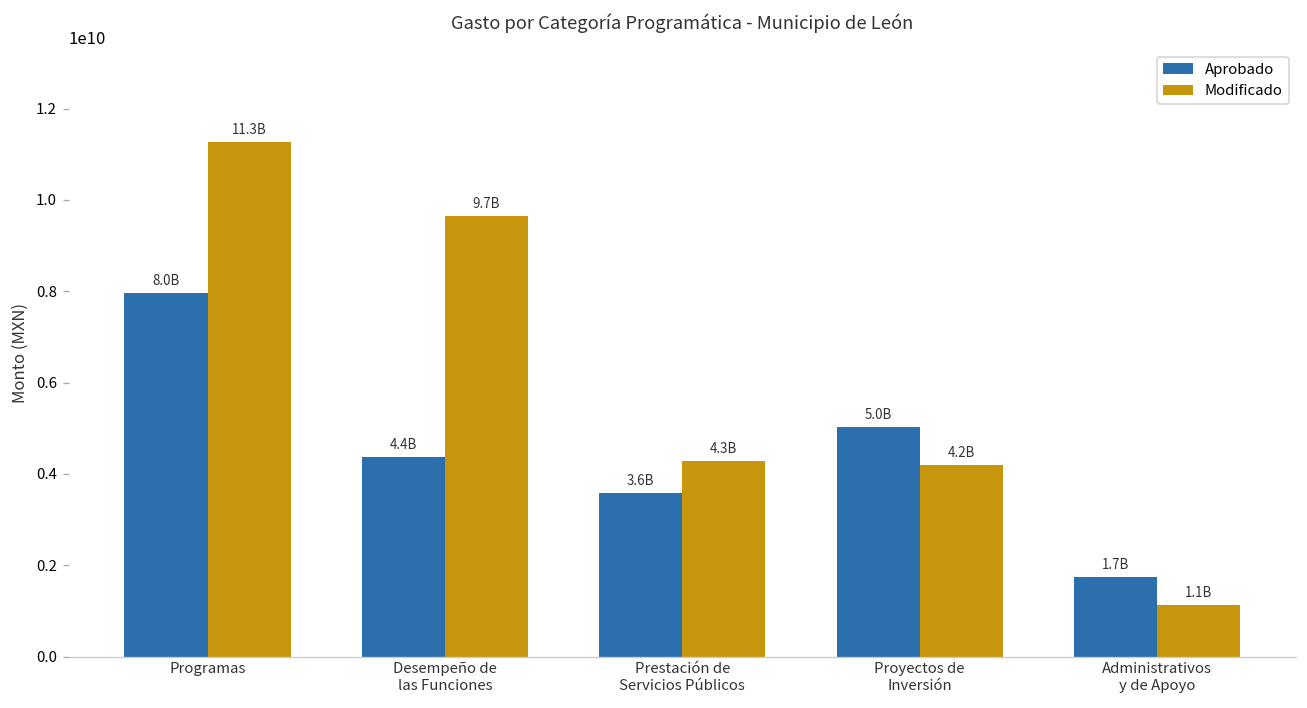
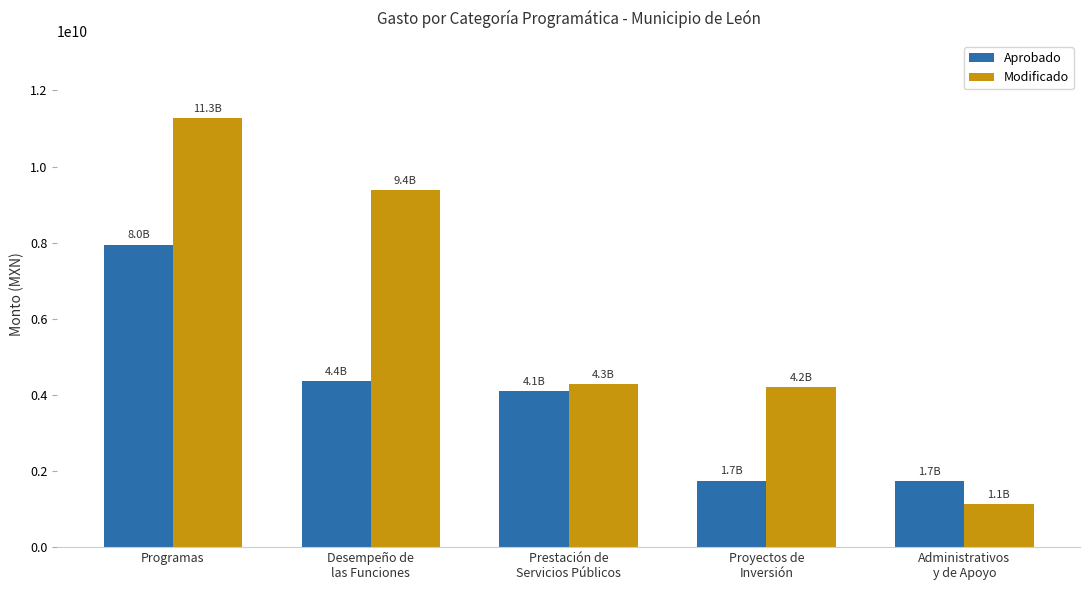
Modificado, Desempeño de las Funciones: 9.7B -> 9.4B
Aprobado, Prestación de Servicios Públicos: 3.6B -> 4.1B
Aprobado, Proyectos de Inversión: 5.0B -> 1.7B
